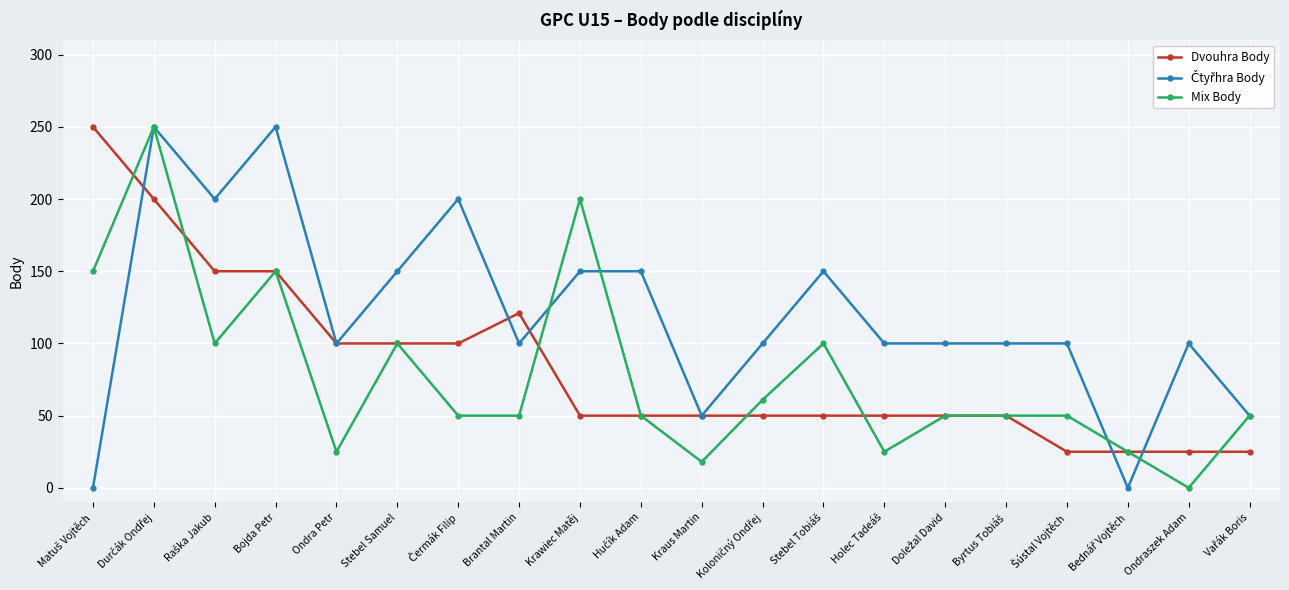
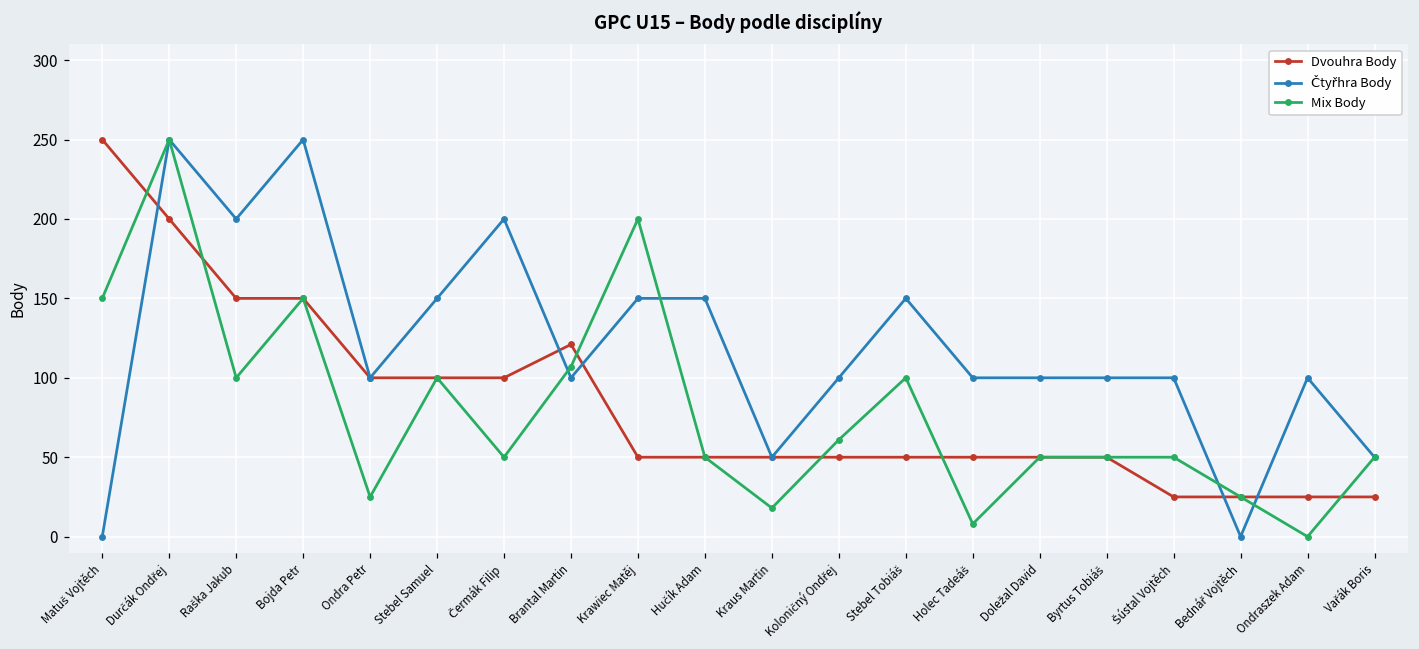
Mix Body, Brantal Martin: 50 -> 107
Mix Body, Holec Tadeáš: 25 -> 8
